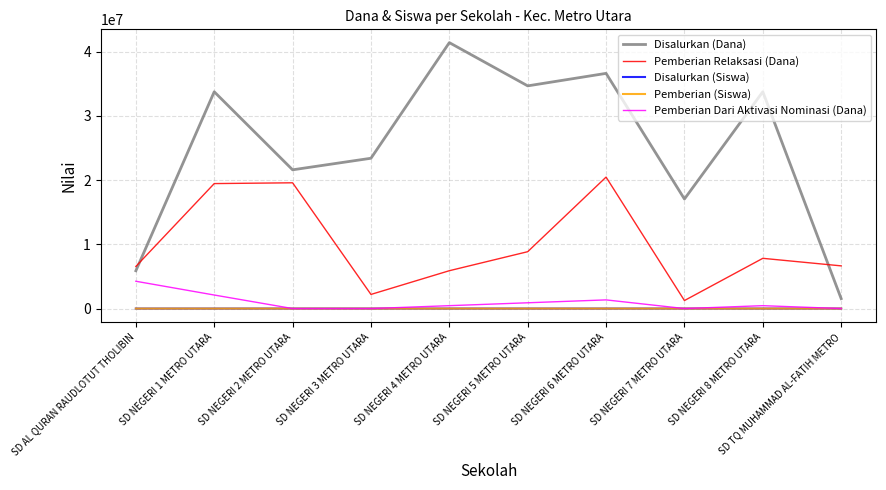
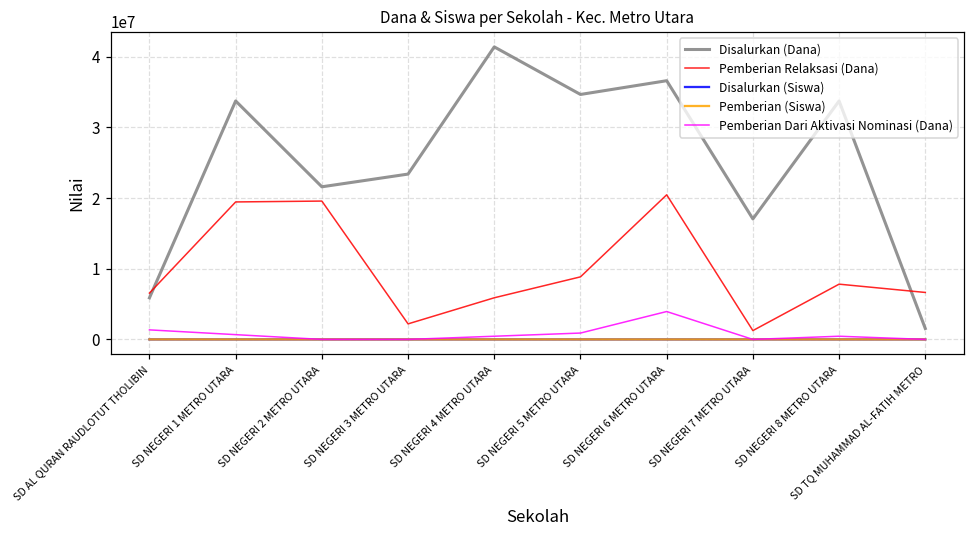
Pemberian Dari Aktivasi Nominasi (Dana), SD AL QURAN RAUDLOTUT THOLIBIN: 4000000 -> 1000000
Pemberian Dari Aktivasi Nominasi (Dana), SD NEGERI 1 METRO UTARA: 2000000 -> 1000000
Pemberian Dari Aktivasi Nominasi (Dana), SD NEGERI 6 METRO UTARA: 1000000 -> 4000000
